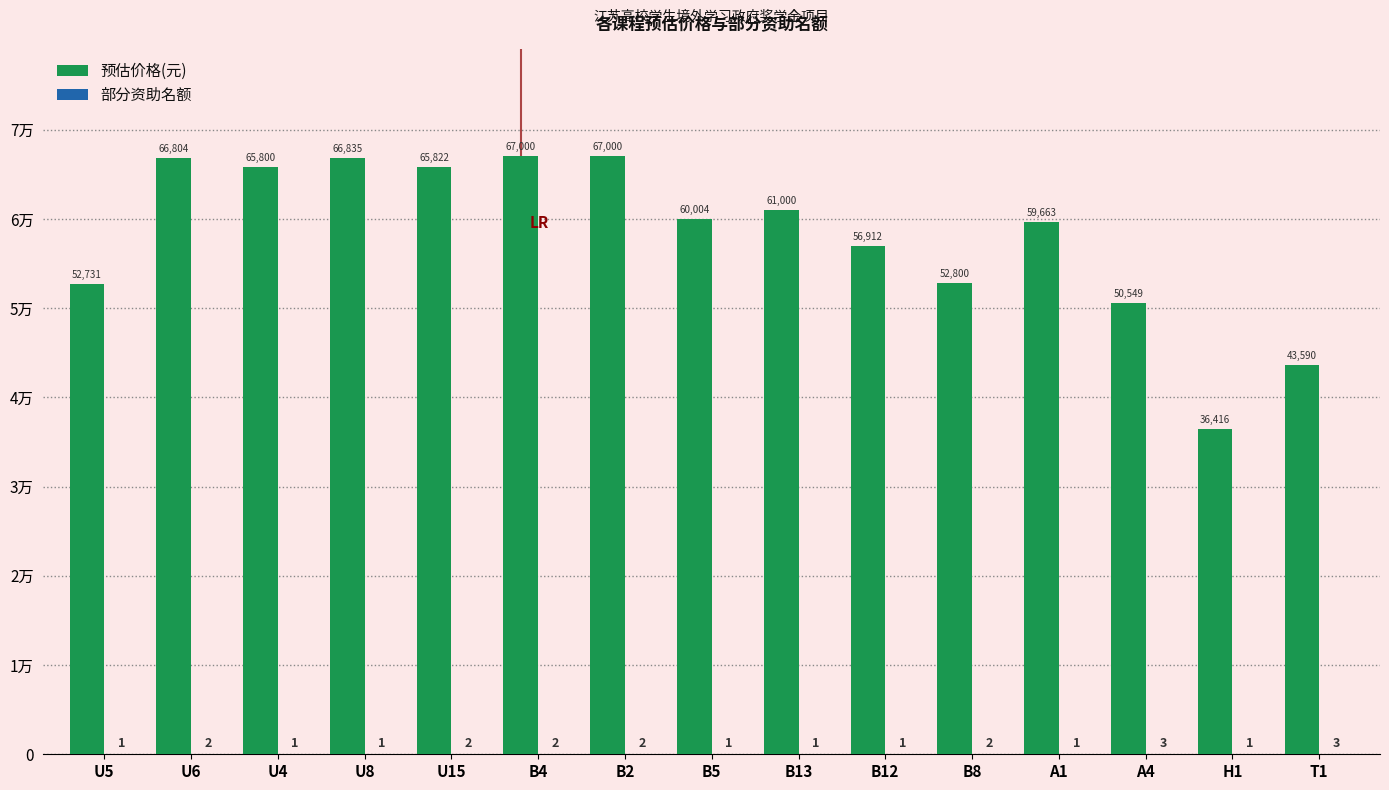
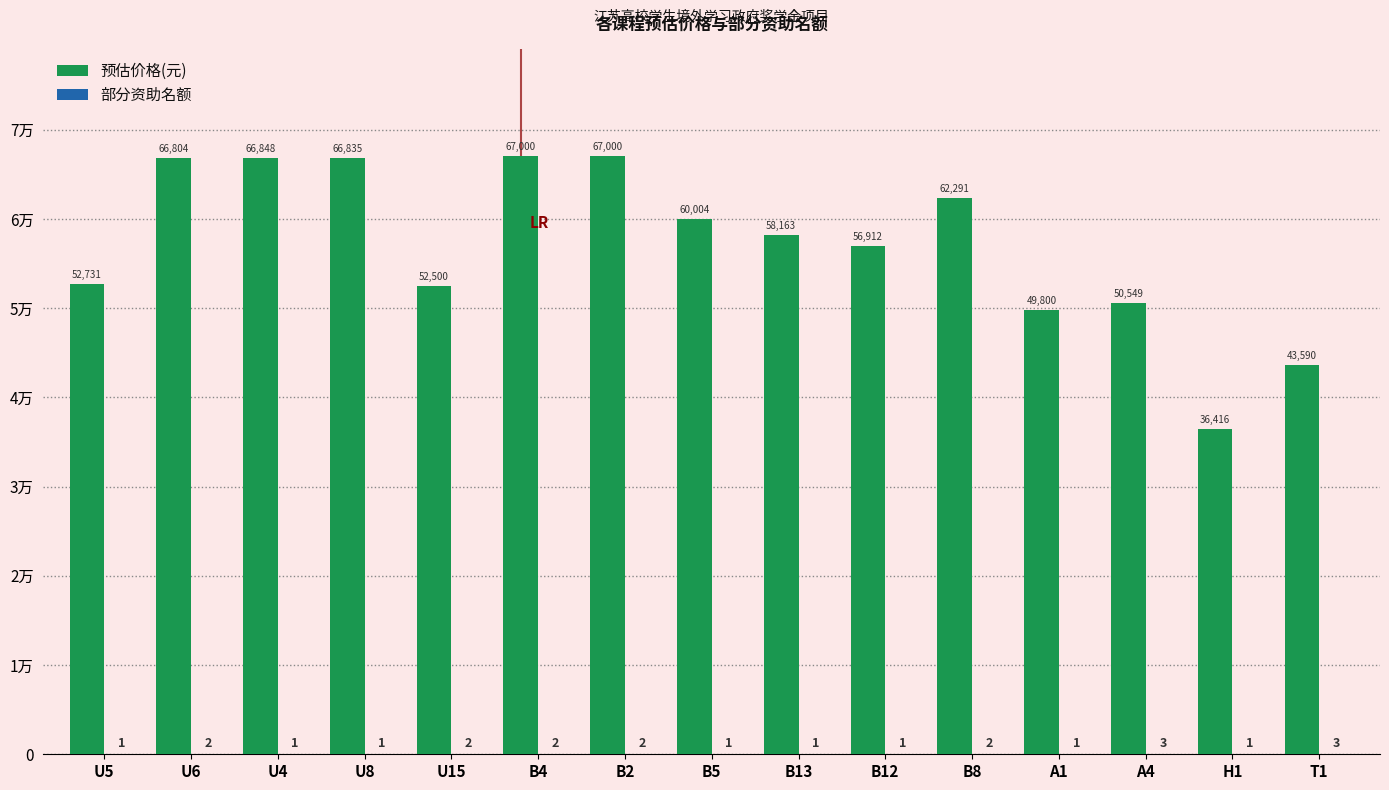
预估价格(元), U4: 65,800 -> 66,848
预估价格(元), U15: 65,822 -> 52,500
预估价格(元), B13: 61,000 -> 58,163
预估价格(元), B8: 52,800 -> 62,291
预估价格(元), A1: 59,663 -> 49,800
